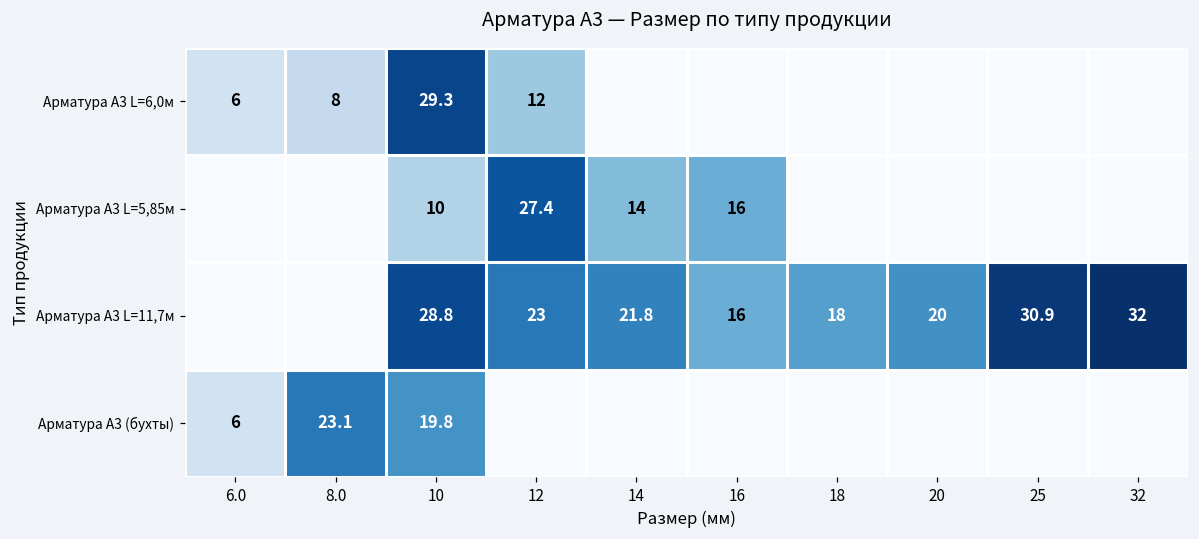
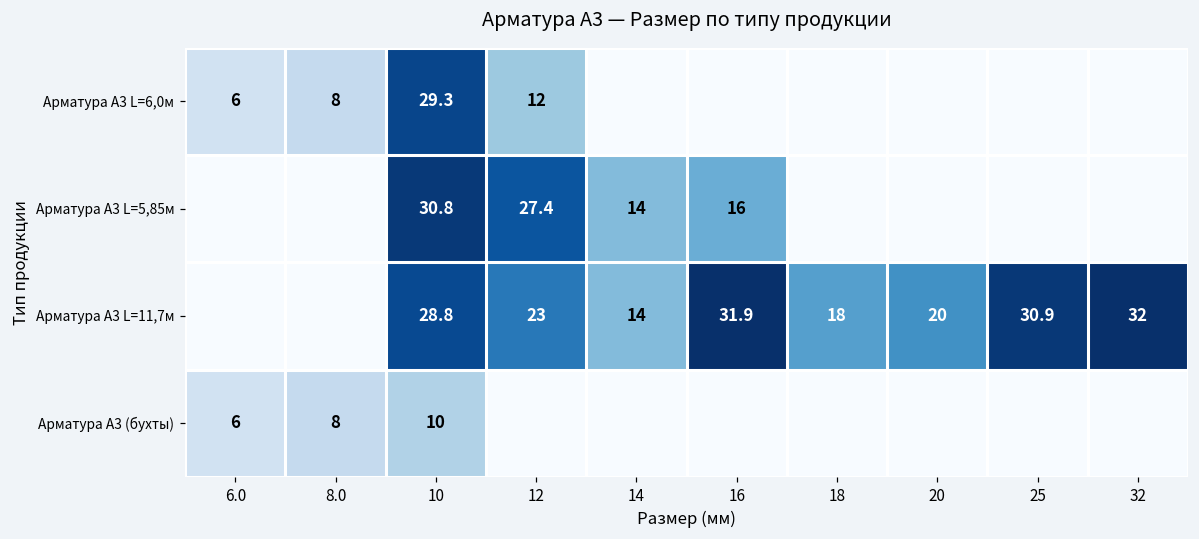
Арматура А3 L=5,85м, 10: 10 -> 30.8
Арматура А3 L=11,7м, 14: 21.8 -> 14
Арматура А3 L=11,7м, 16: 16 -> 31.9
Арматура А3 (бухты), 8.0: 23.1 -> 8
Арматура А3 (бухты), 10: 19.8 -> 10
